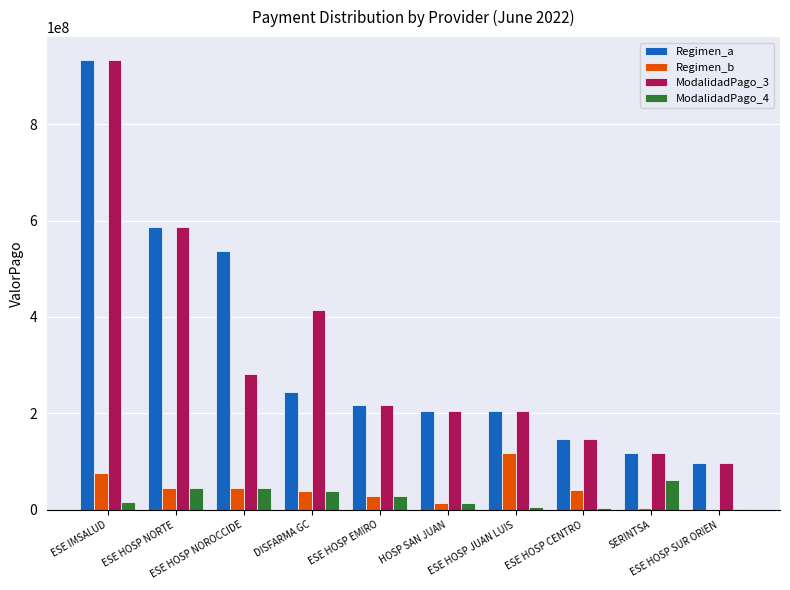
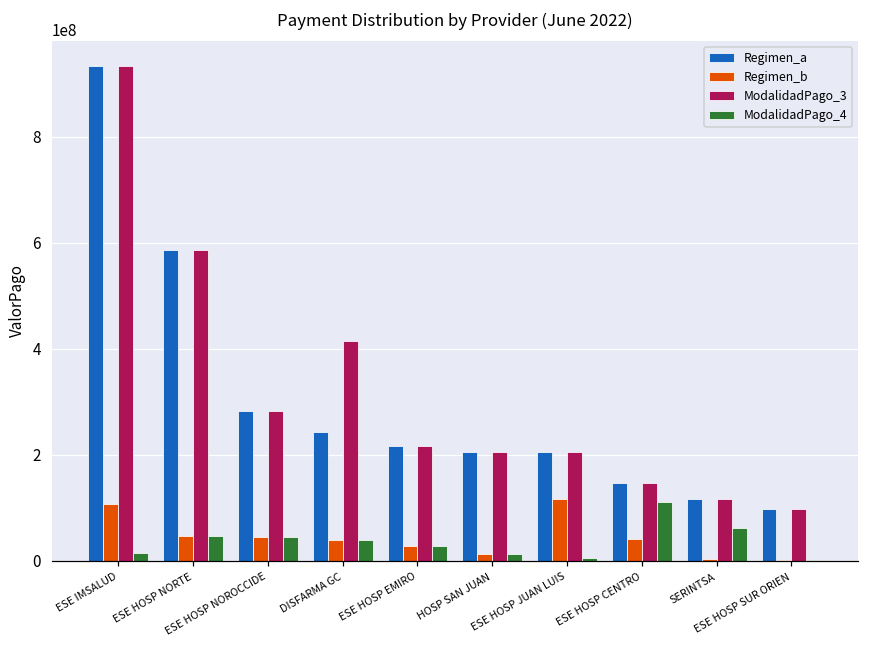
Regimen_b, ESE IMSALUD: 80000000 -> 110000000
Regimen_a, ESE HOSP NOROCCIDE: 540000000 -> 280000000
ModalidadPago_4, ESE HOSP CENTRO: 0 -> 110000000
